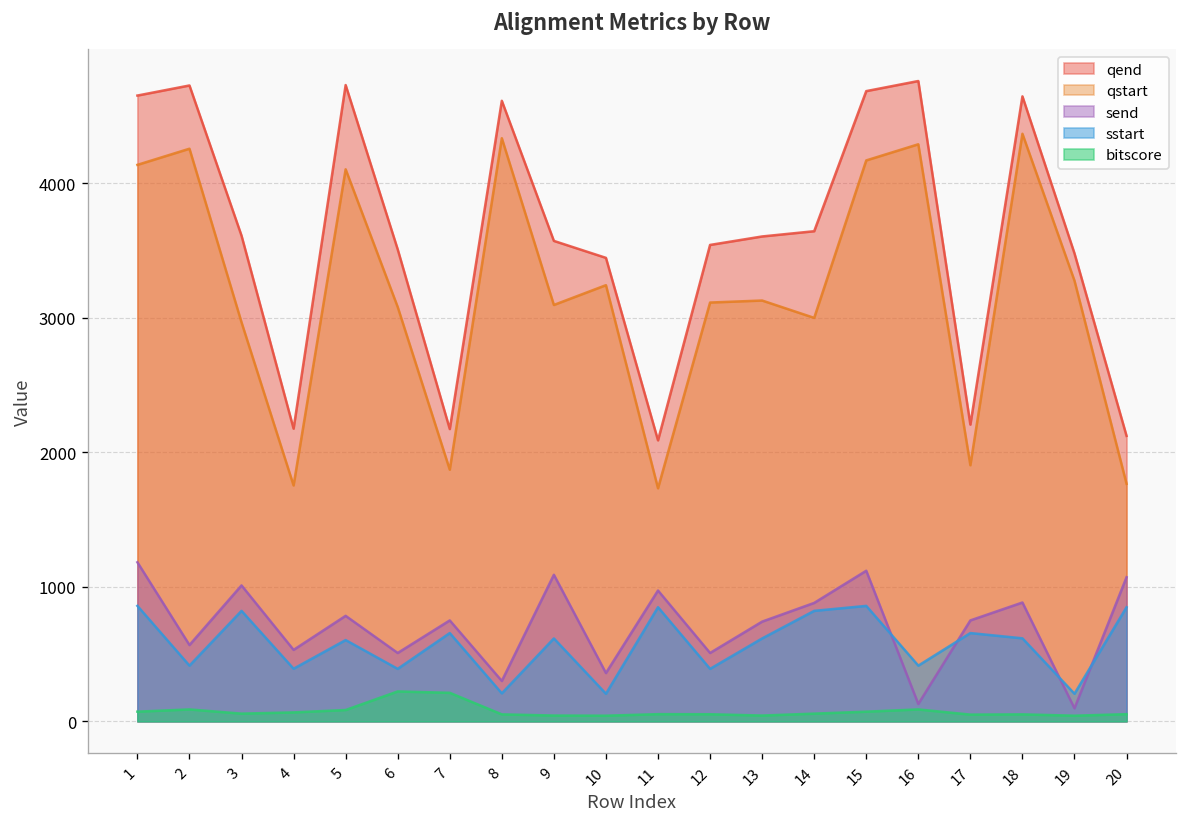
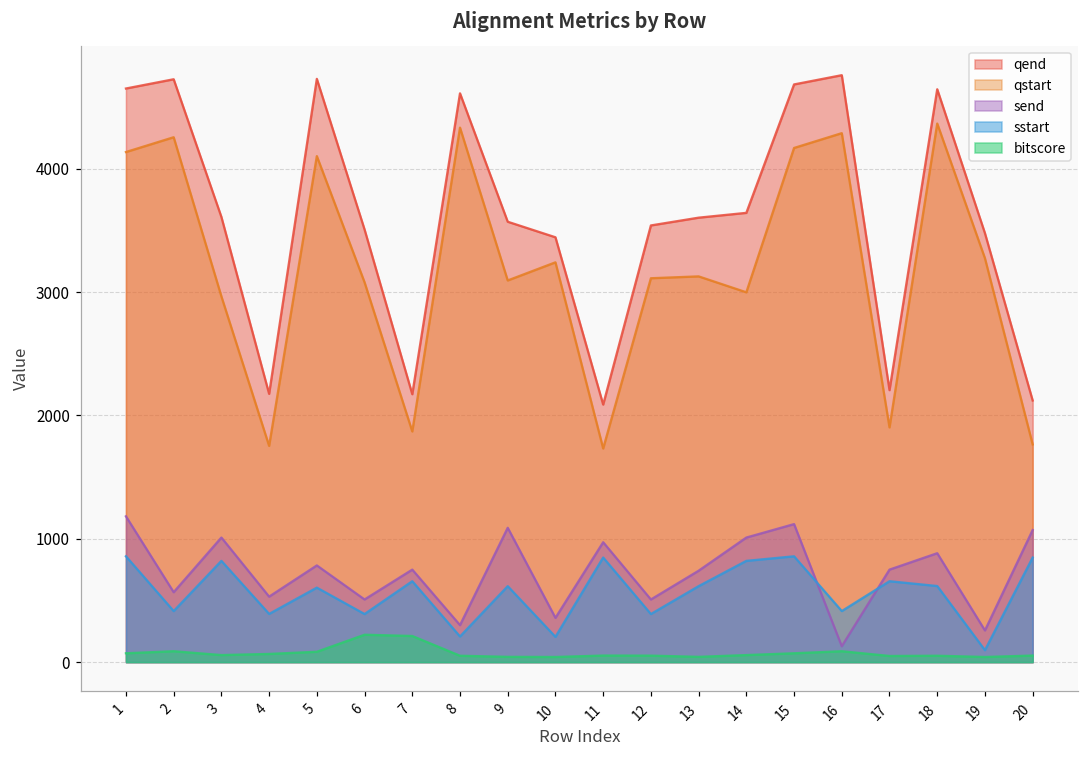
send, 14: 880 -> 1010
send, 19: 100 -> 260
sstart, 19: 210 -> 100
